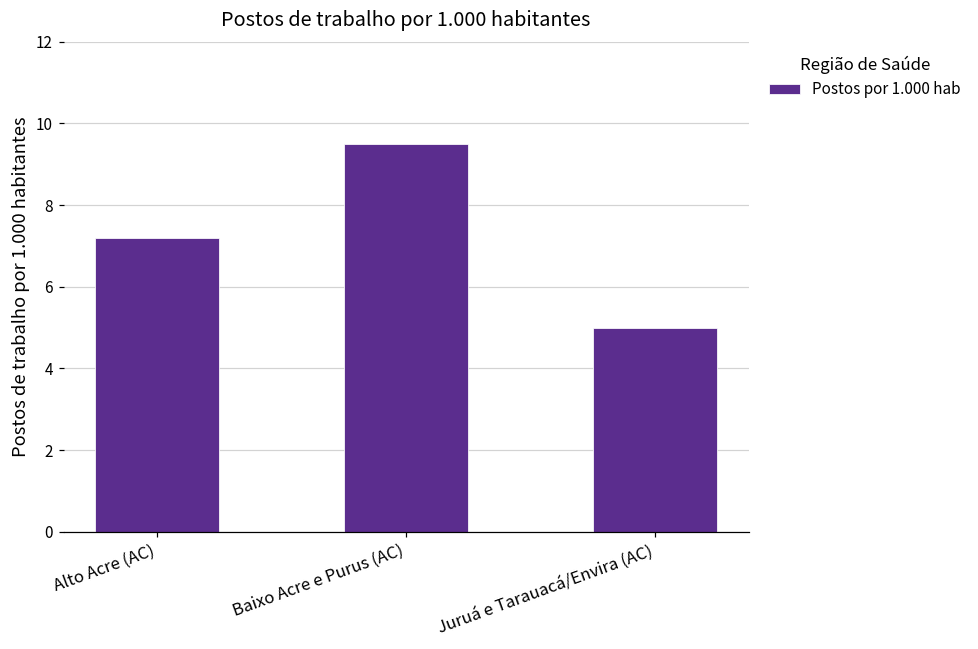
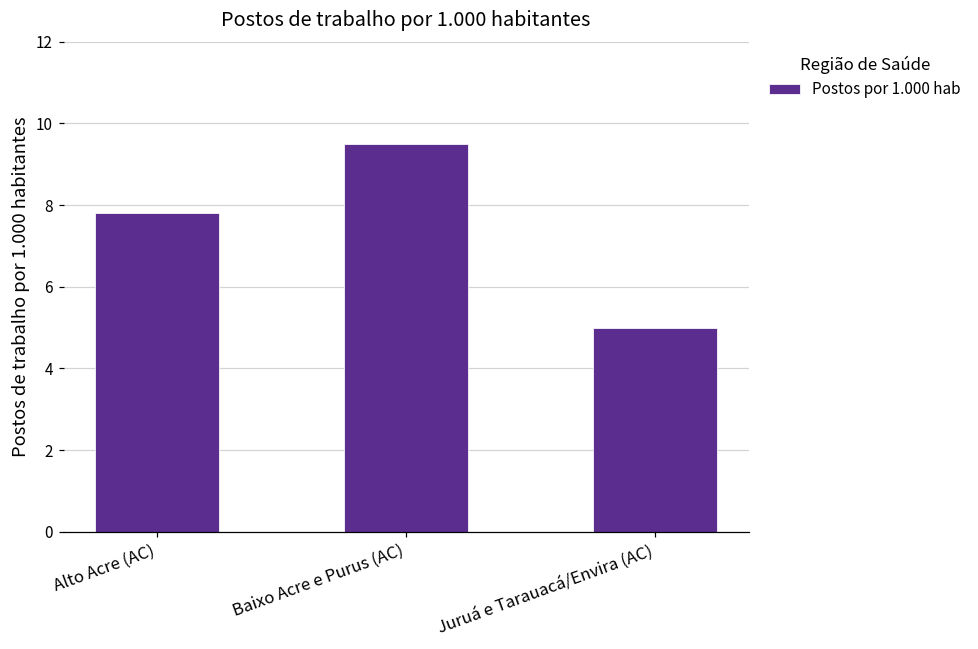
Alto Acre (AC): 7.2 -> 7.8
